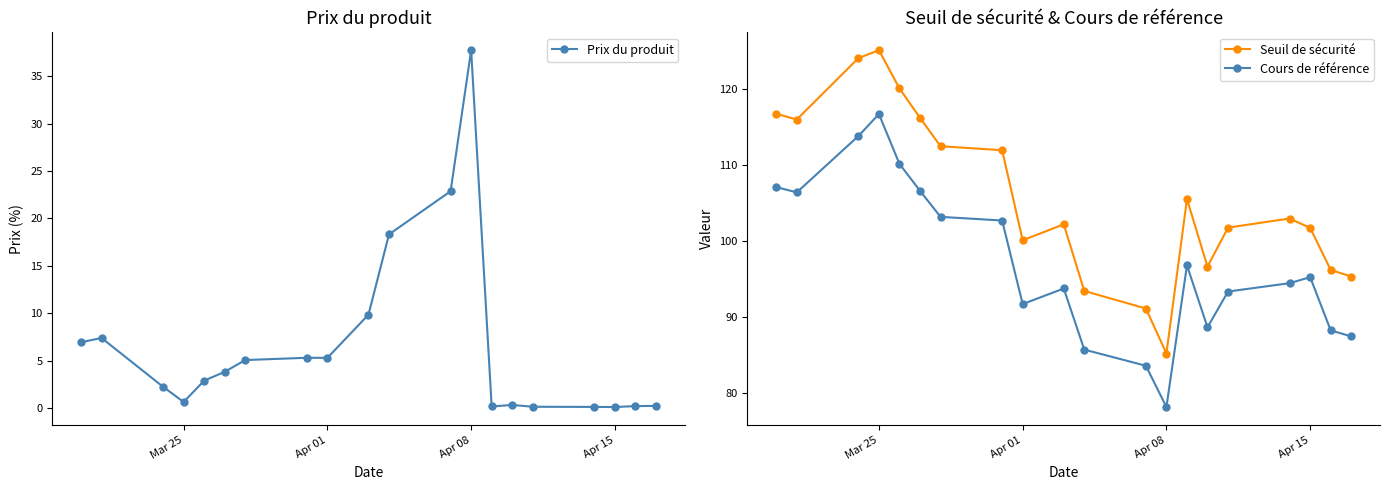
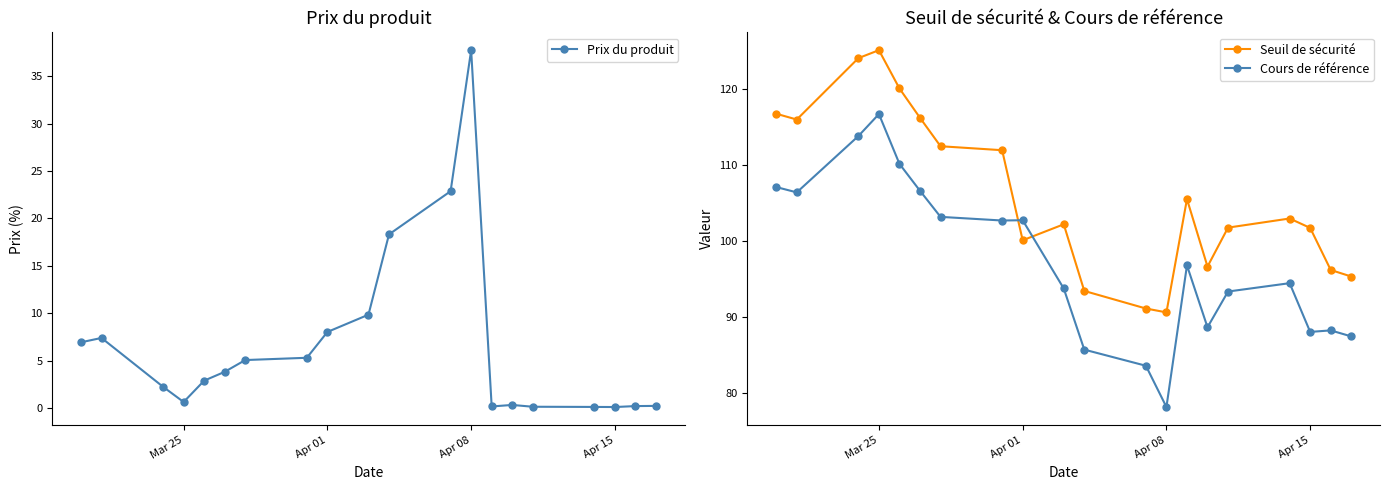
Prix du produit, Apr 01: 5 -> 8
Seuil de sécurité & Cours de référence, Cours de référence, Apr 01: 92 -> 103
Seuil de sécurité & Cours de référence, Seuil de sécurité, Apr 08: 85 -> 91
Seuil de sécurité & Cours de référence, Cours de référence, Apr 15: 95 -> 88
